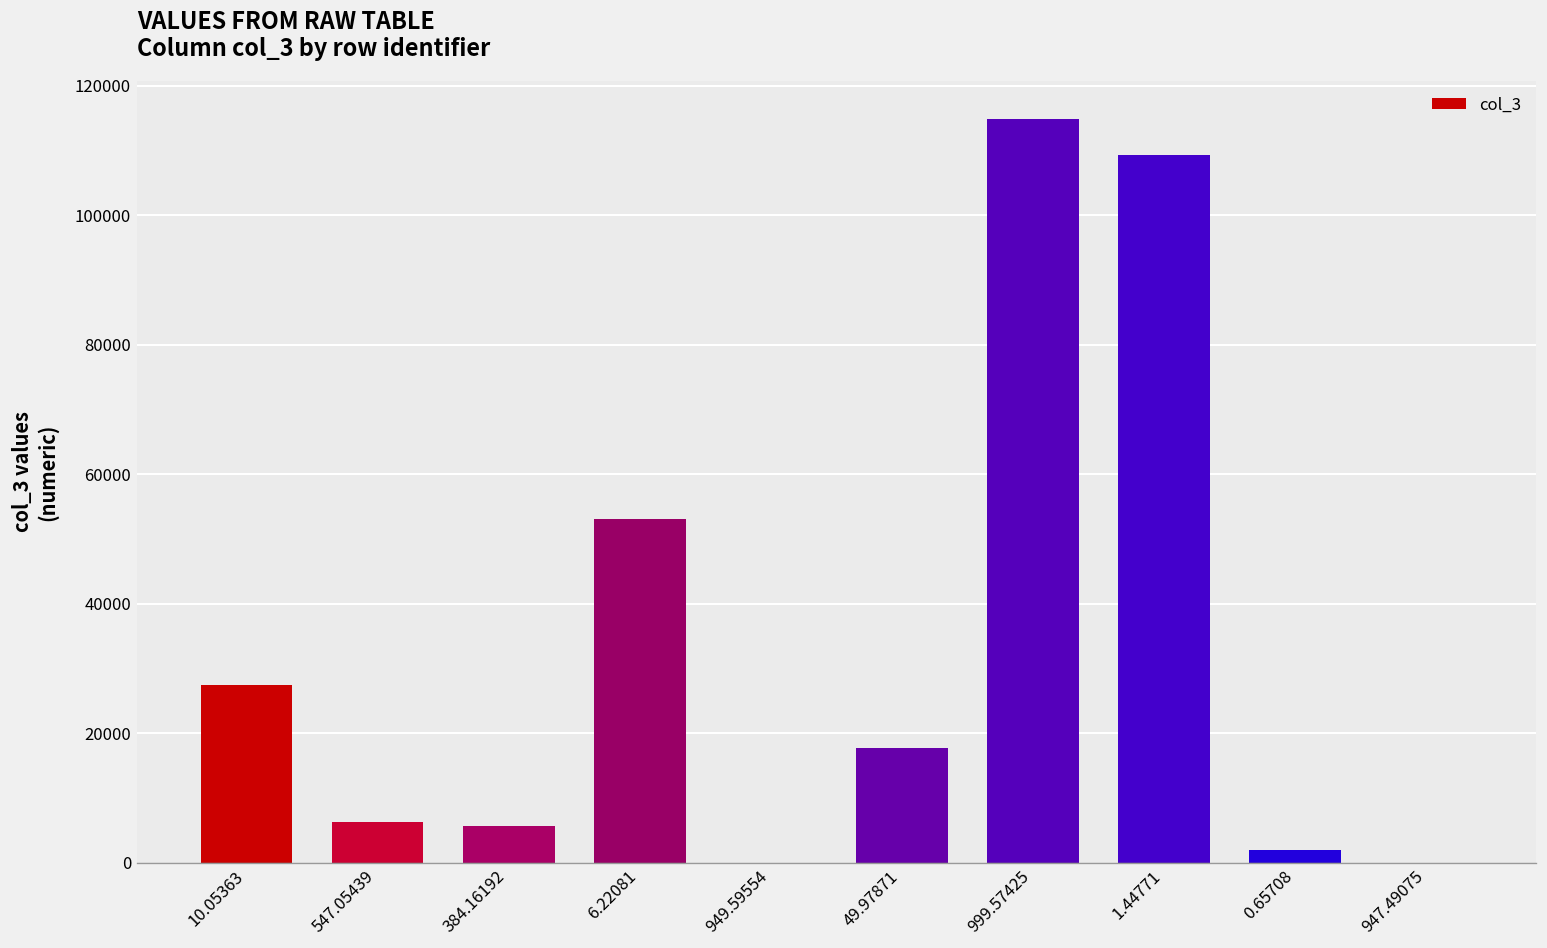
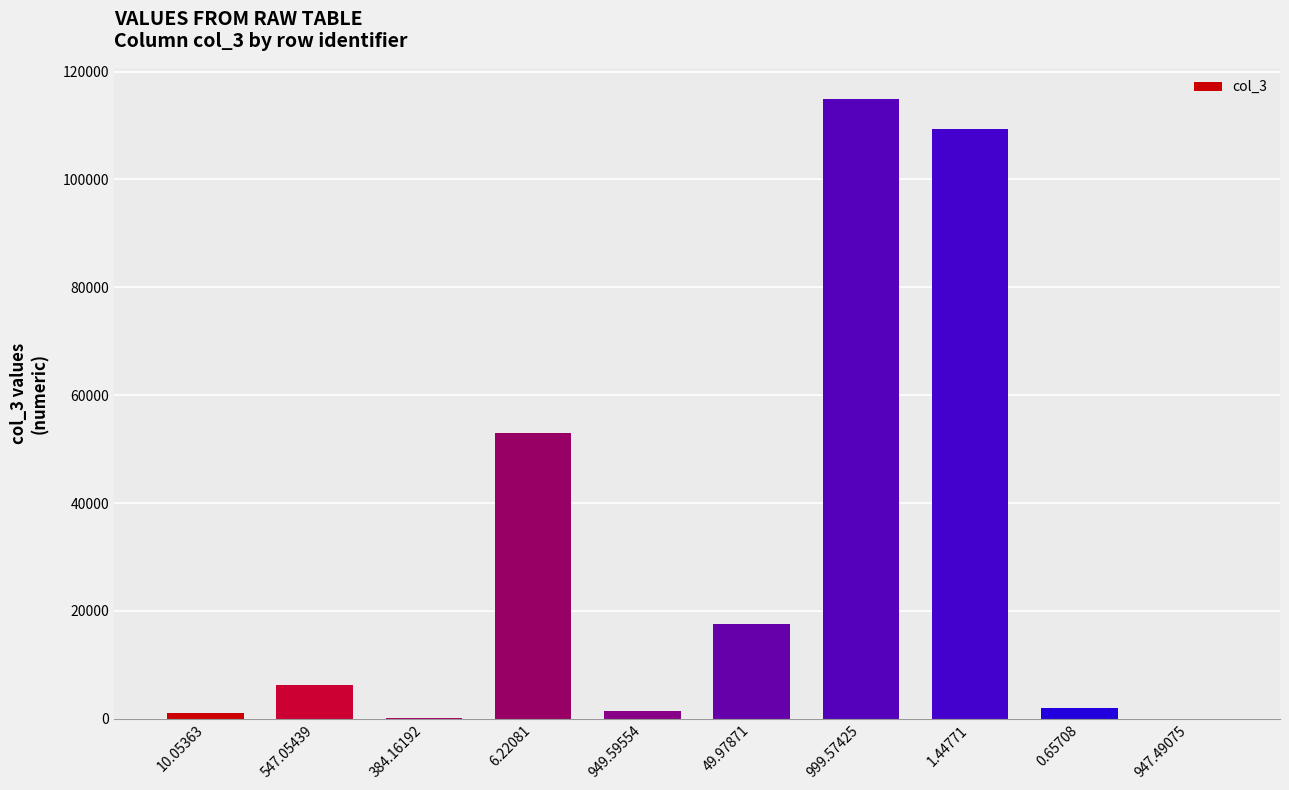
10.05363: 28000 -> 1000
384.16192: 6000 -> 0
949.59554: 0 -> 2000
